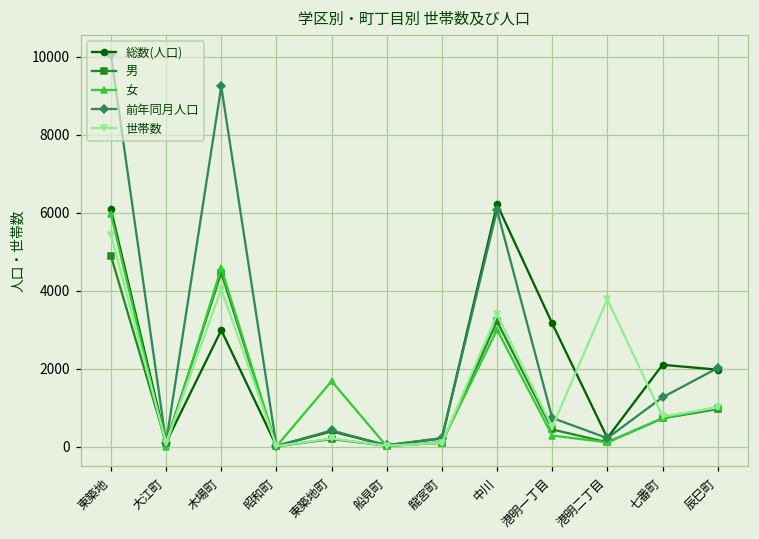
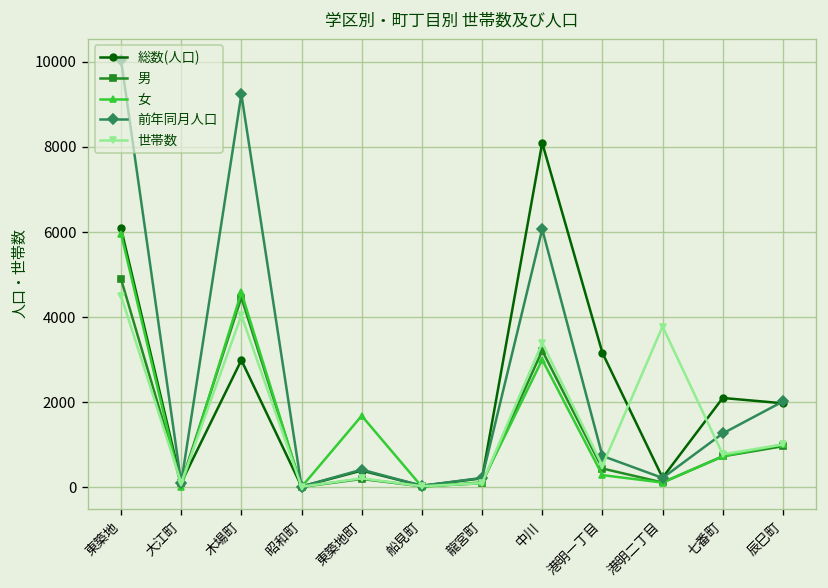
世帯数, 東築地: 5400 -> 4500
総数(人口), 中川: 6200 -> 8100
